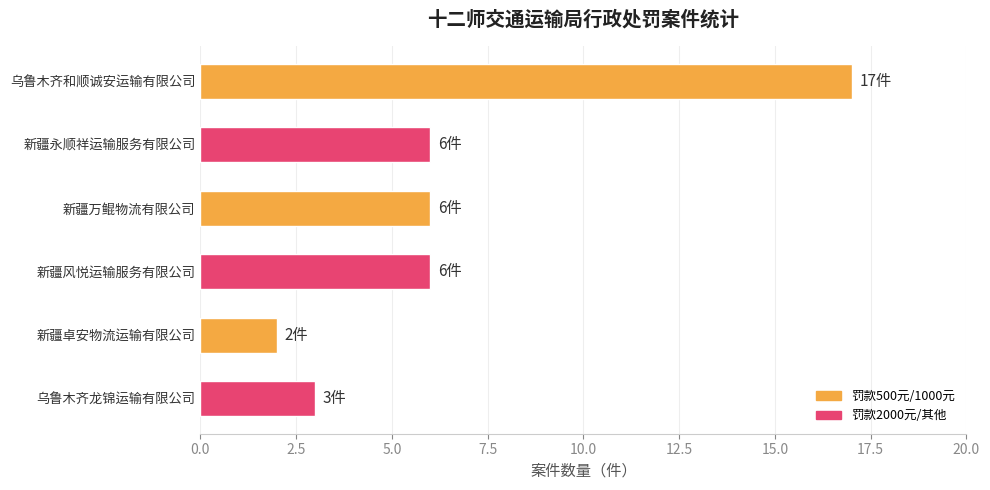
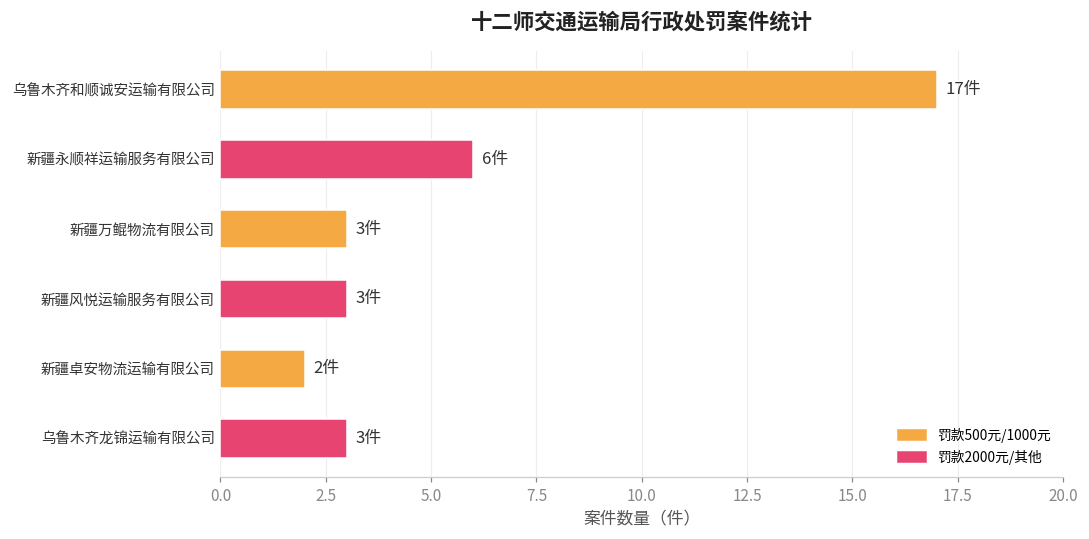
新疆万鲲物流有限公司: 6件 -> 3件
新疆风悦运输服务有限公司: 6件 -> 3件
